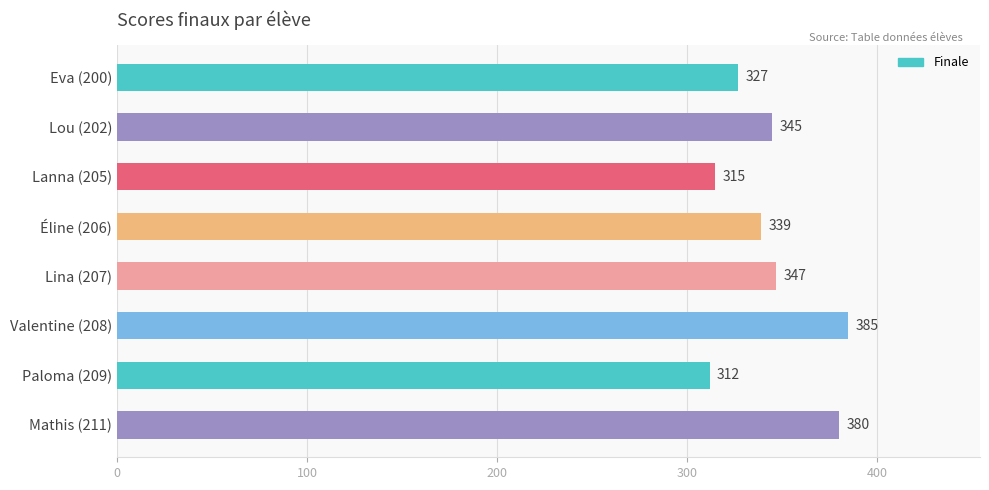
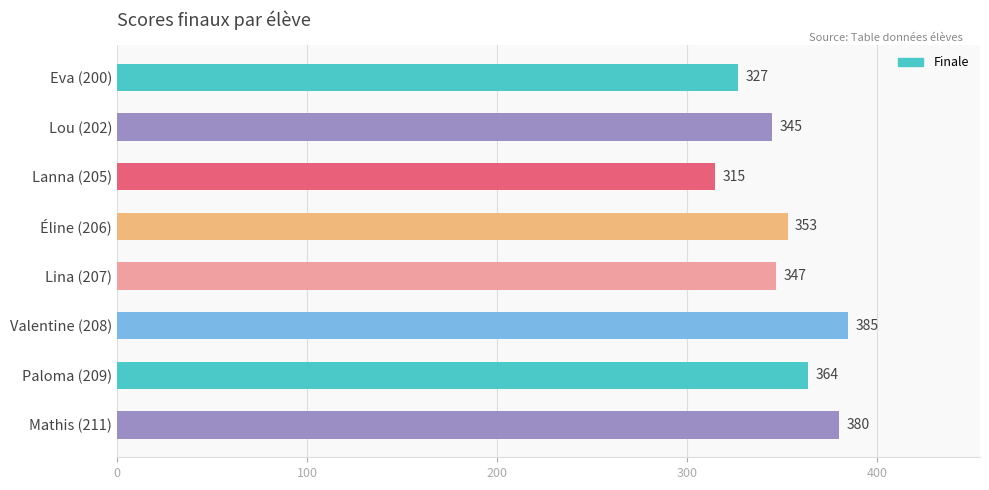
Éline (206): 339 -> 353
Paloma (209): 312 -> 364
